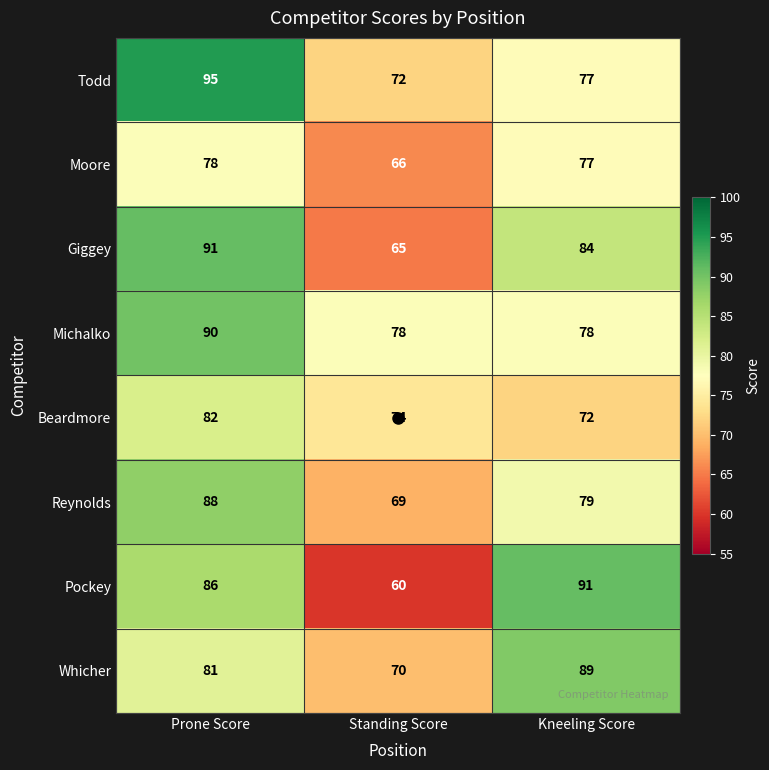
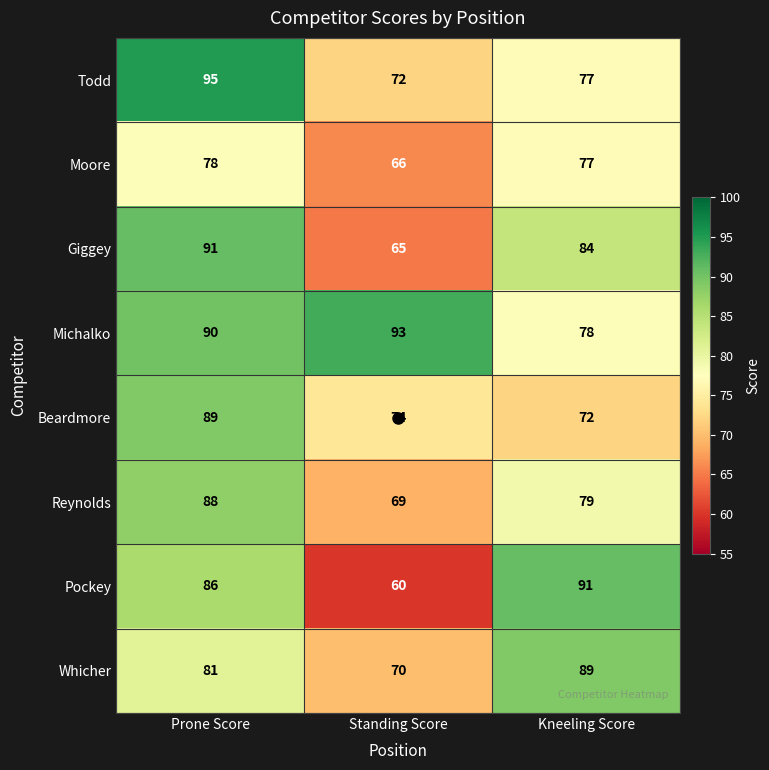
Michalko, Standing Score: 78 -> 93
Beardmore, Prone Score: 82 -> 89
